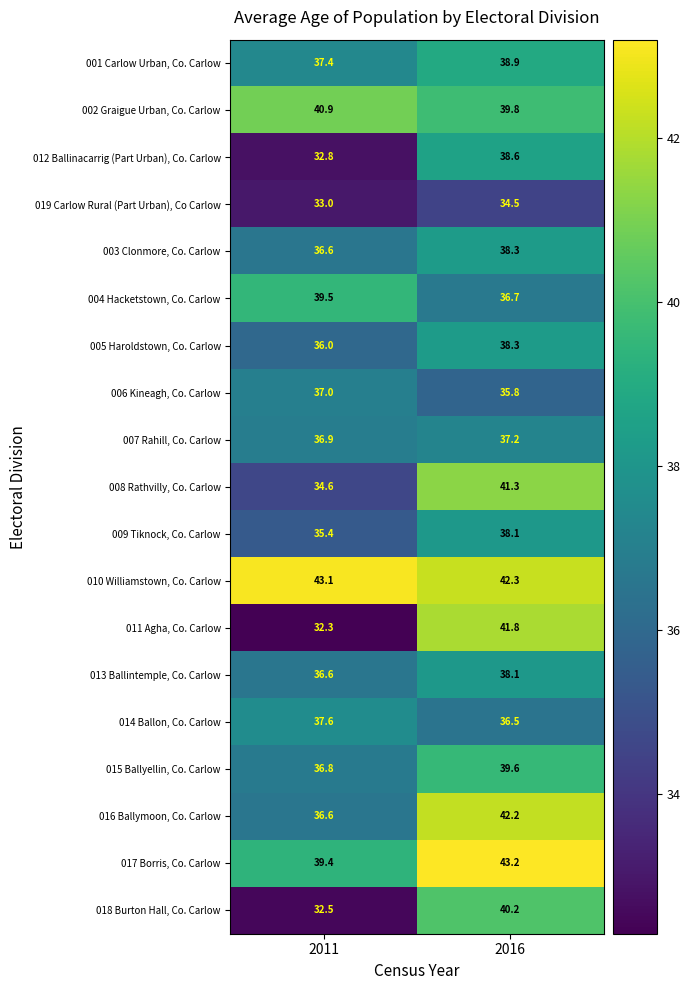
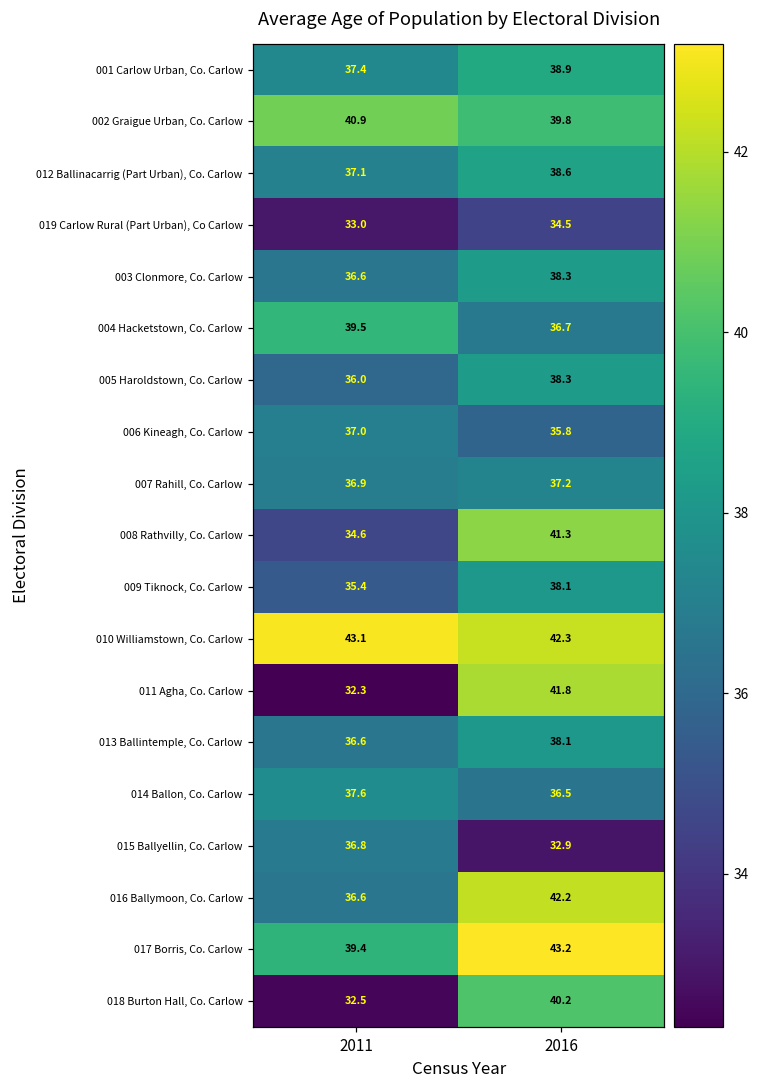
012 Ballinacarrig (Part Urban), Co. Carlow, 2011: 32.8 -> 37.1
015 Ballyellin, Co. Carlow, 2016: 39.6 -> 32.9
